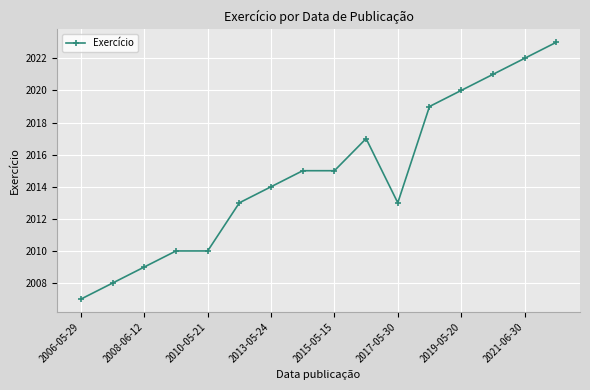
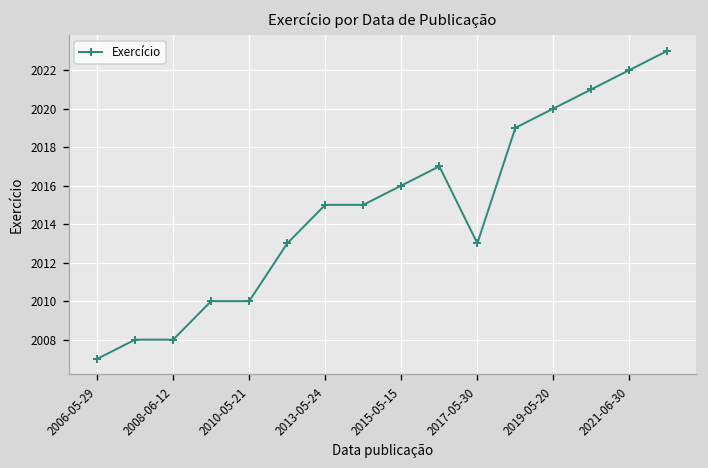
2008-06-12: 2009 -> 2008
2013-05-24: 2014 -> 2015
2015-05-15: 2015 -> 2016
